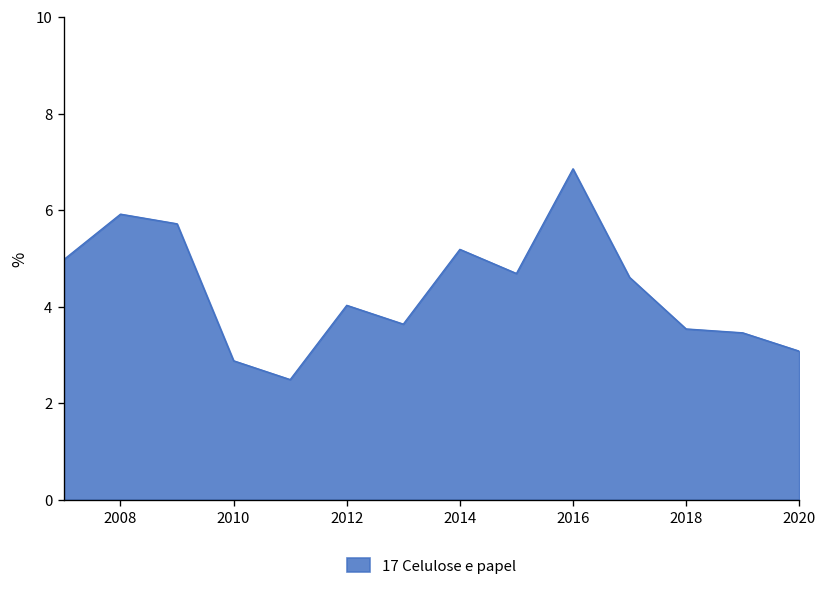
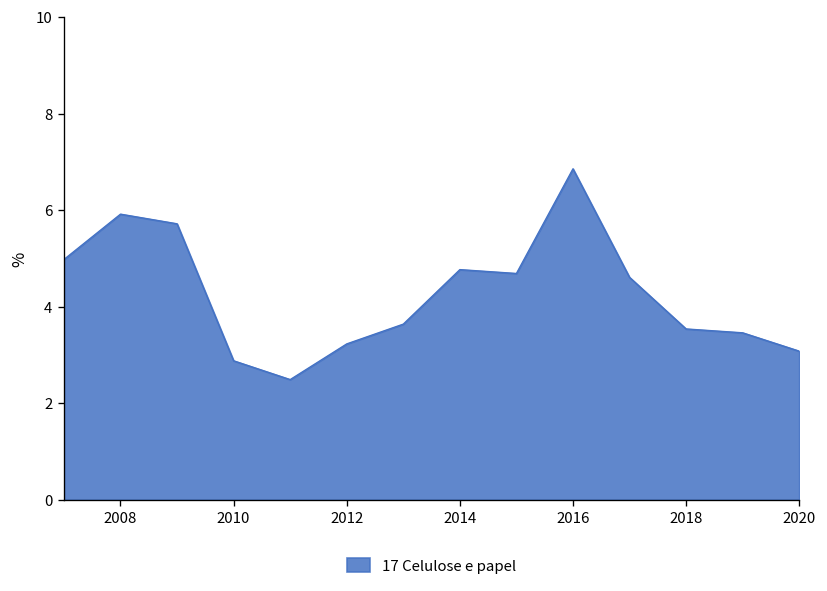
2012: 4.0 -> 3.2
2014: 5.2 -> 4.8
